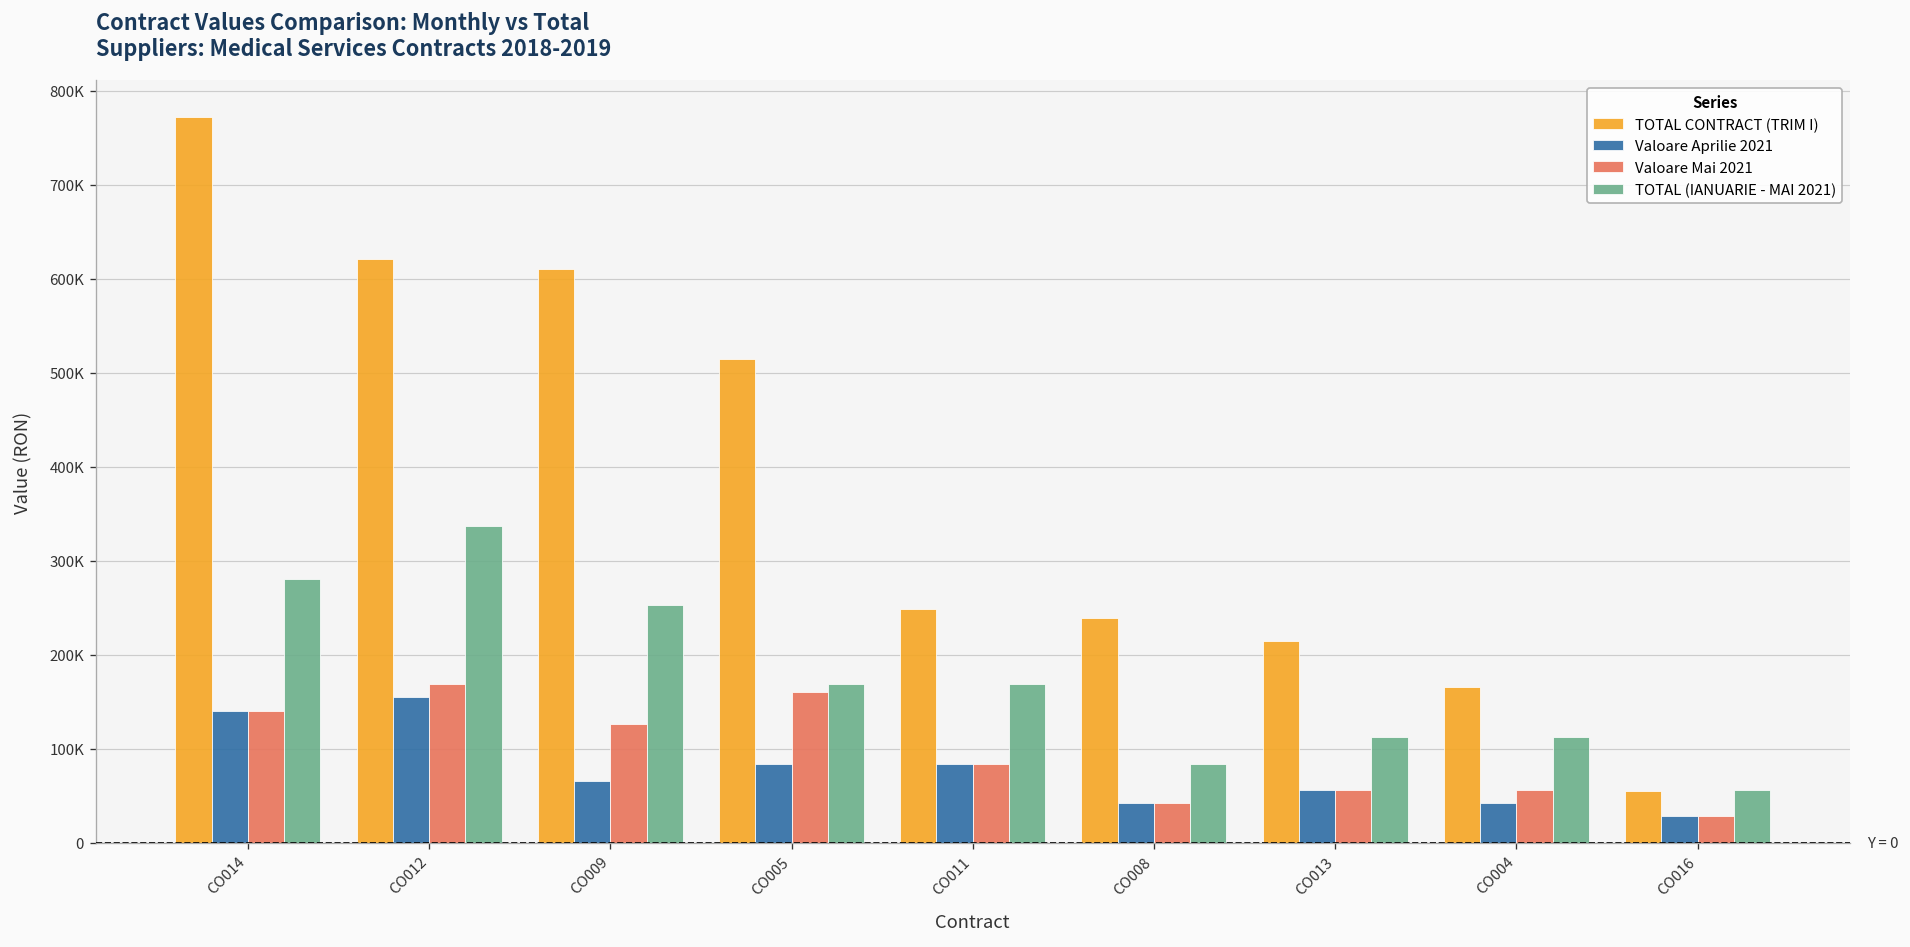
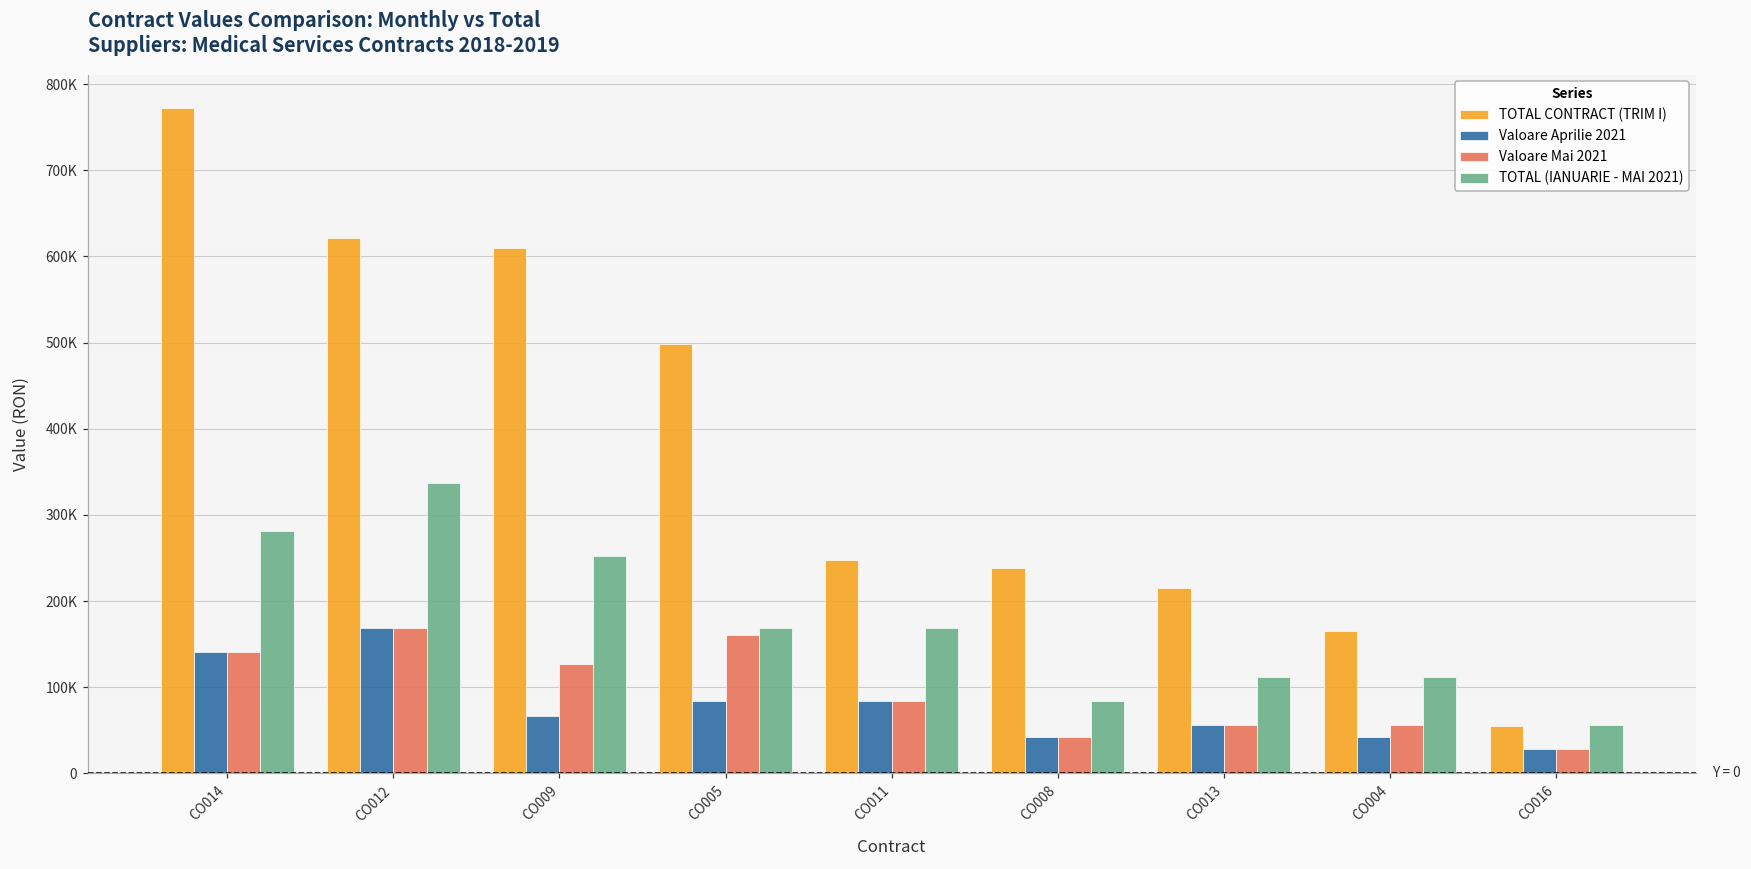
Valoare Aprilie 2021, CO012: 150000 -> 170000
TOTAL CONTRACT (TRIM I), CO005: 510000 -> 500000
